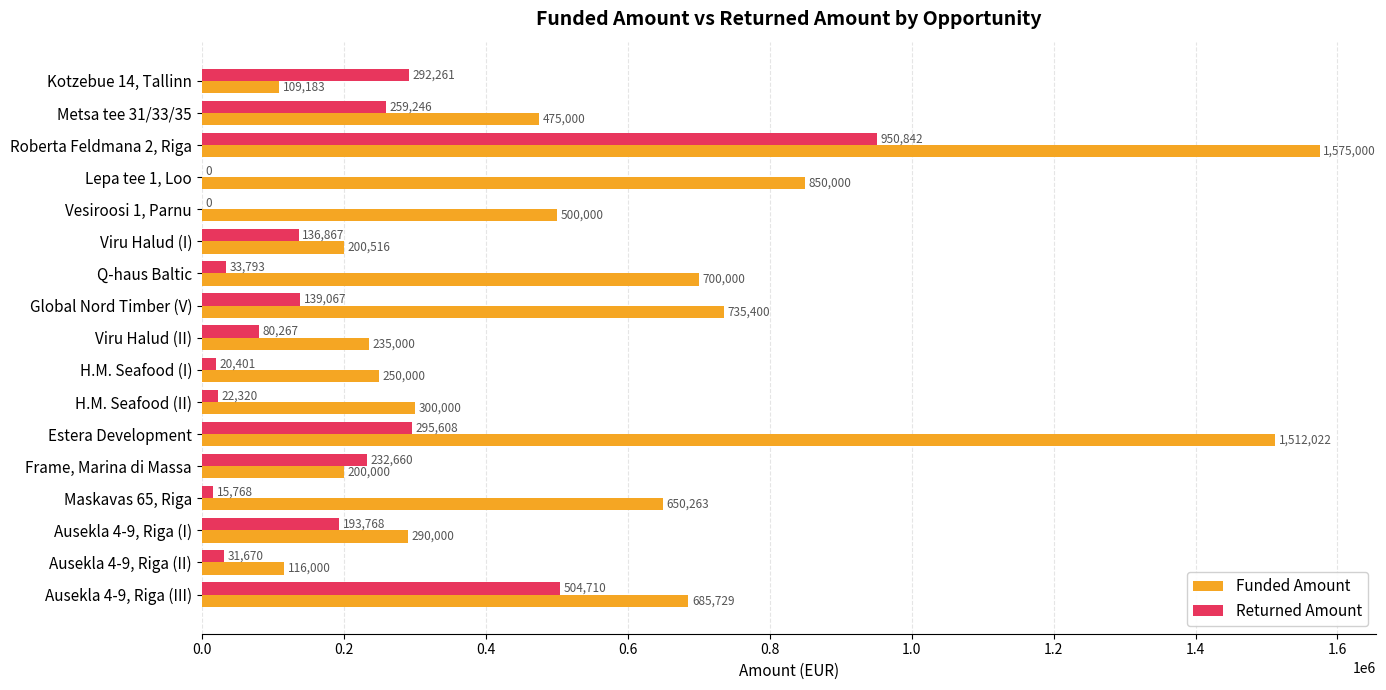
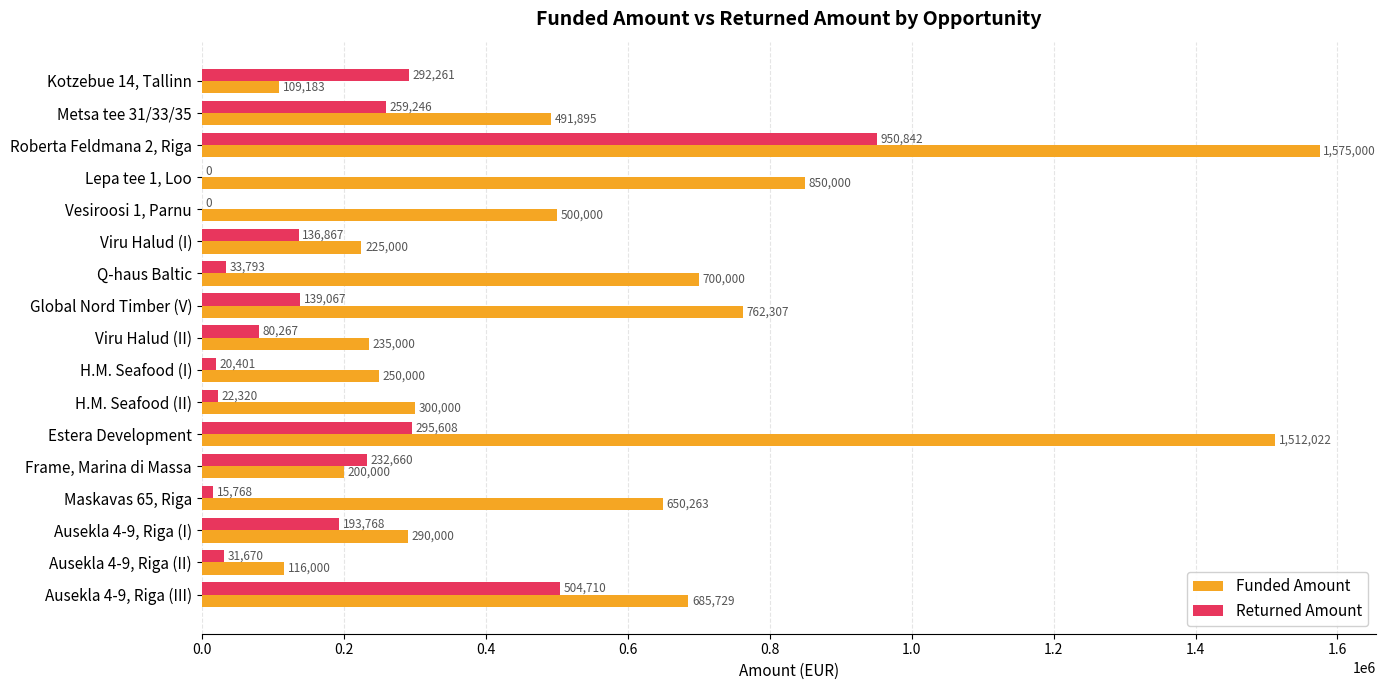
Funded Amount, Metsa tee 31/33/35: 475,000 -> 491,895
Funded Amount, Viru Halud (I): 200,516 -> 225,000
Funded Amount, Global Nord Timber (V): 735,400 -> 762,307
